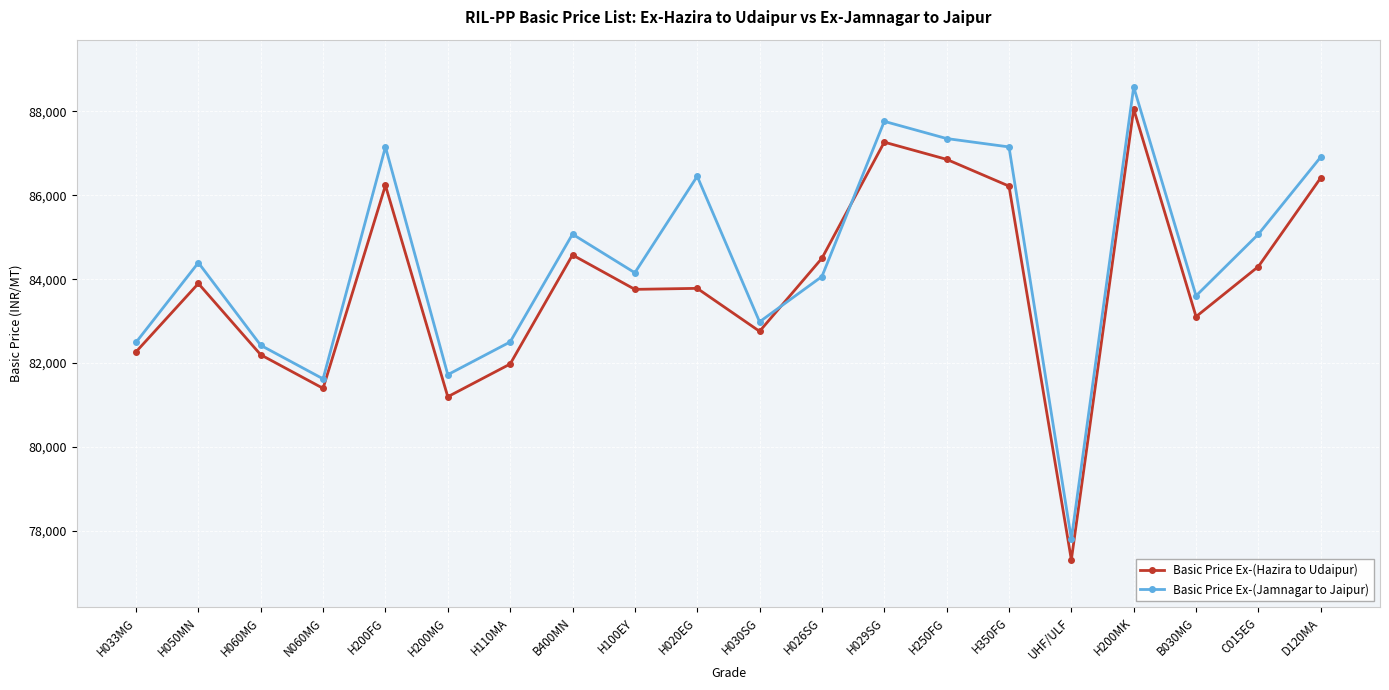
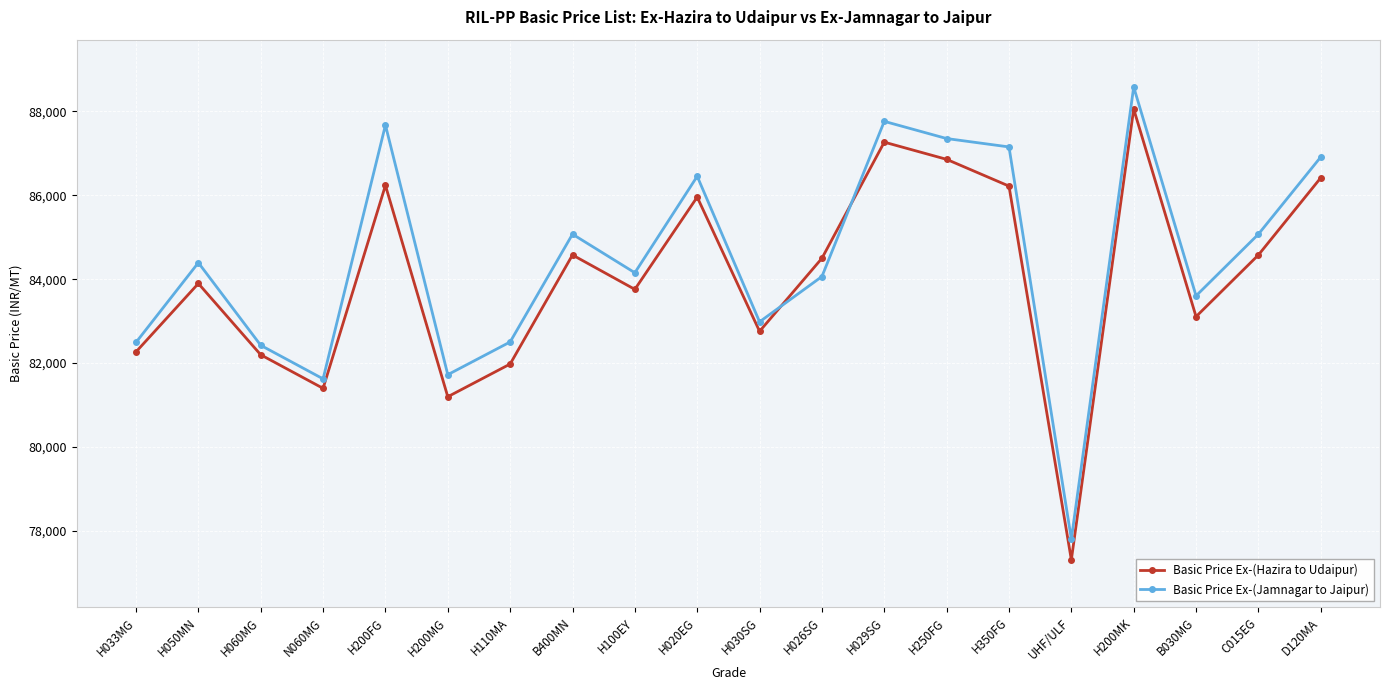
Basic Price Ex-(Jamnagar to Jaipur), H200FG: 87,200 -> 87,700
Basic Price Ex-(Hazira to Udaipur), H020EG: 83,800 -> 86,000
Basic Price Ex-(Hazira to Udaipur), C015EG: 84,300 -> 84,600
